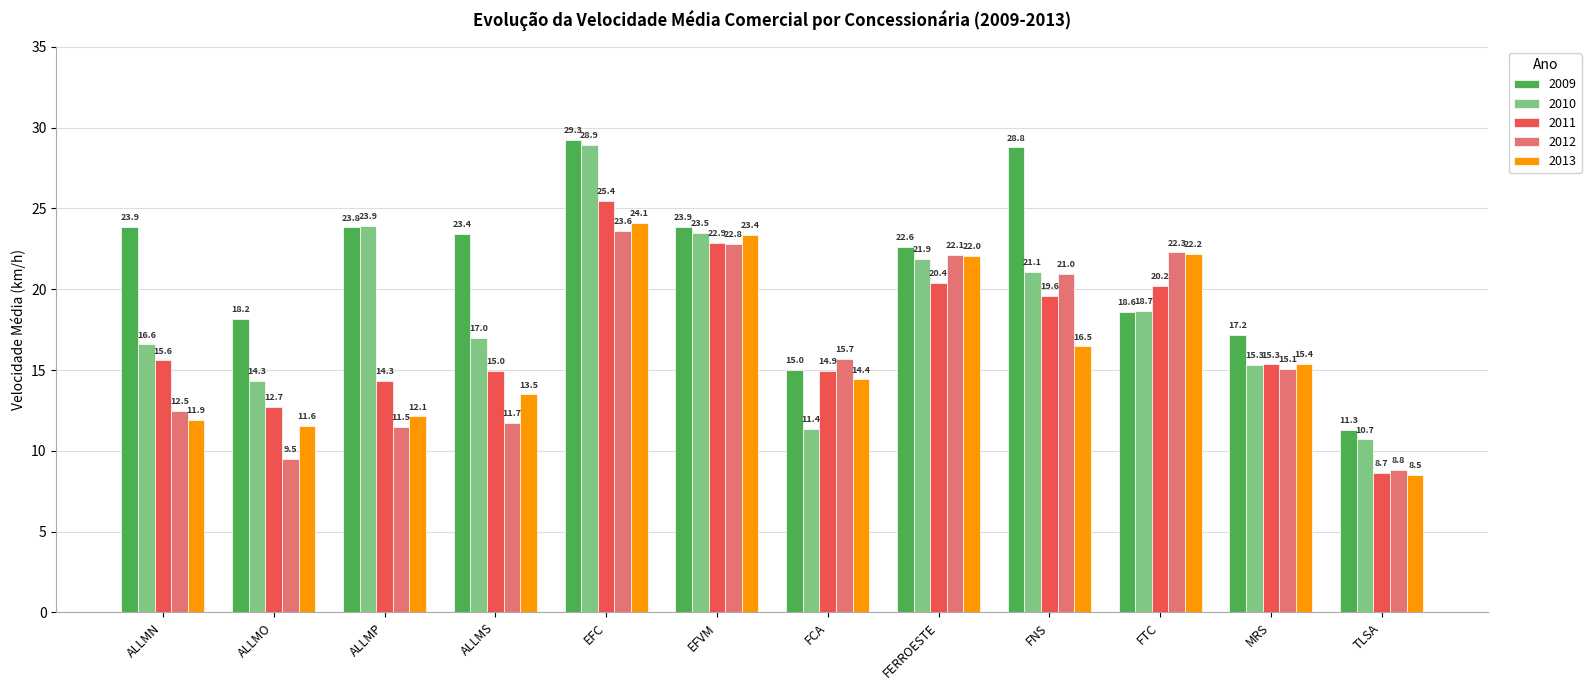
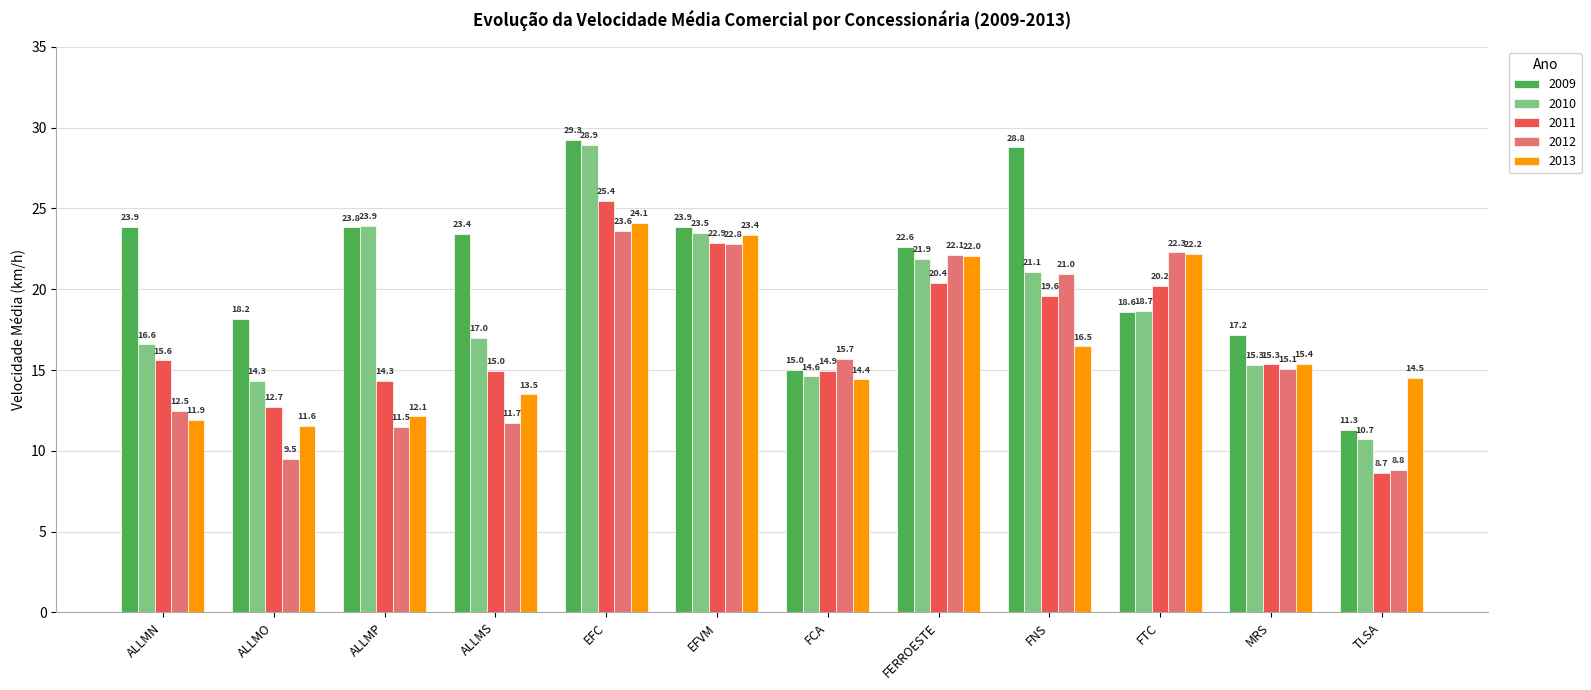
2010, FCA: 11.4 -> 14.6
2013, TLSA: 8.5 -> 14.5
